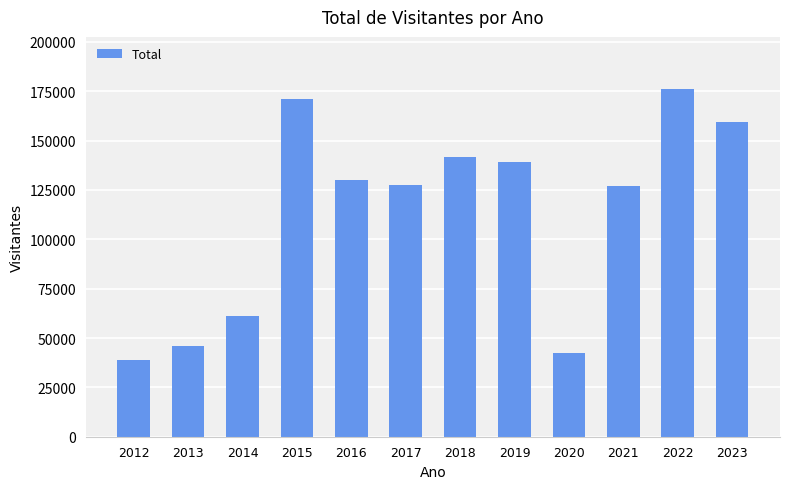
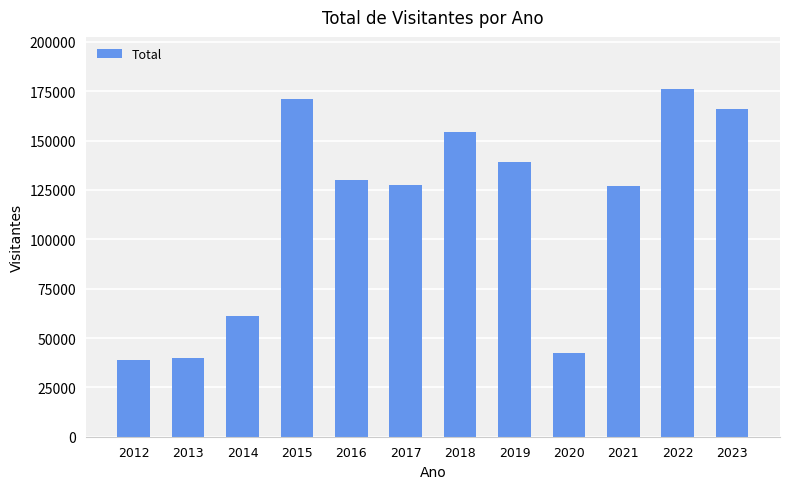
2013: 46000 -> 40000
2018: 142000 -> 154000
2023: 160000 -> 166000
